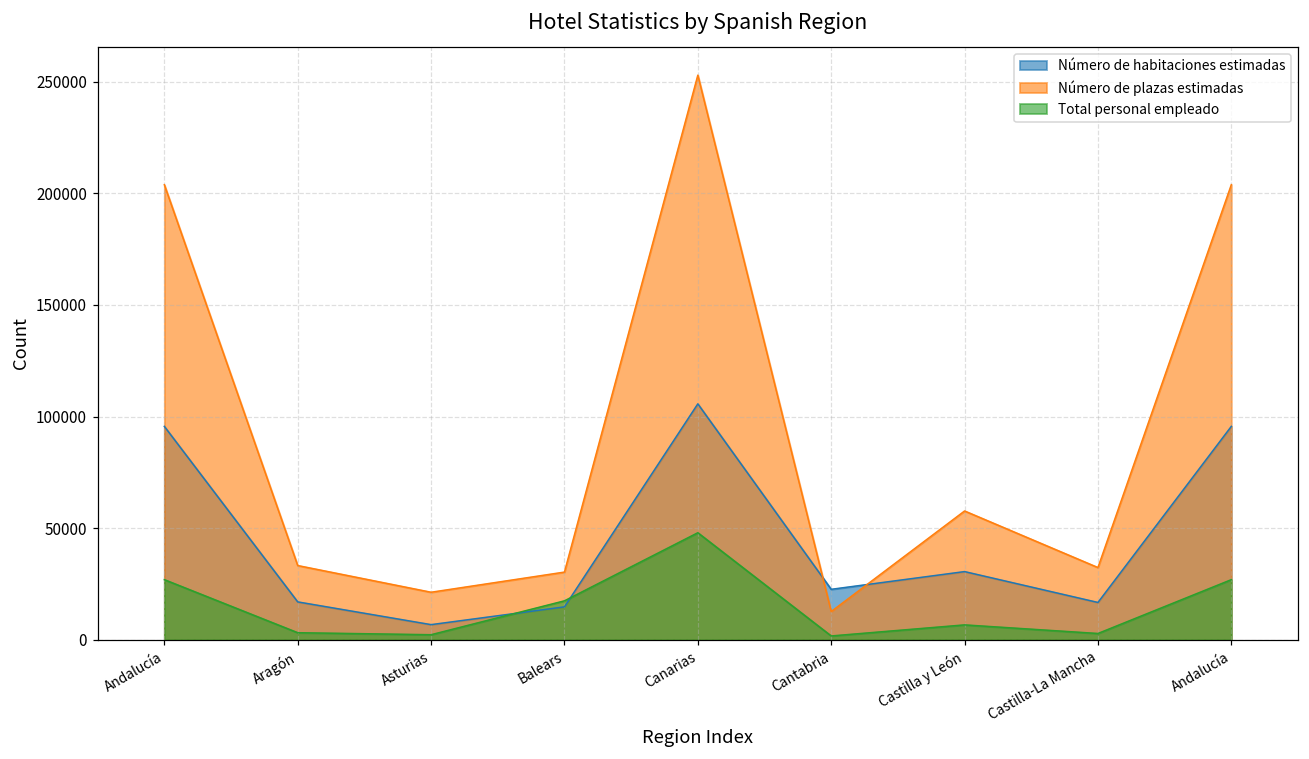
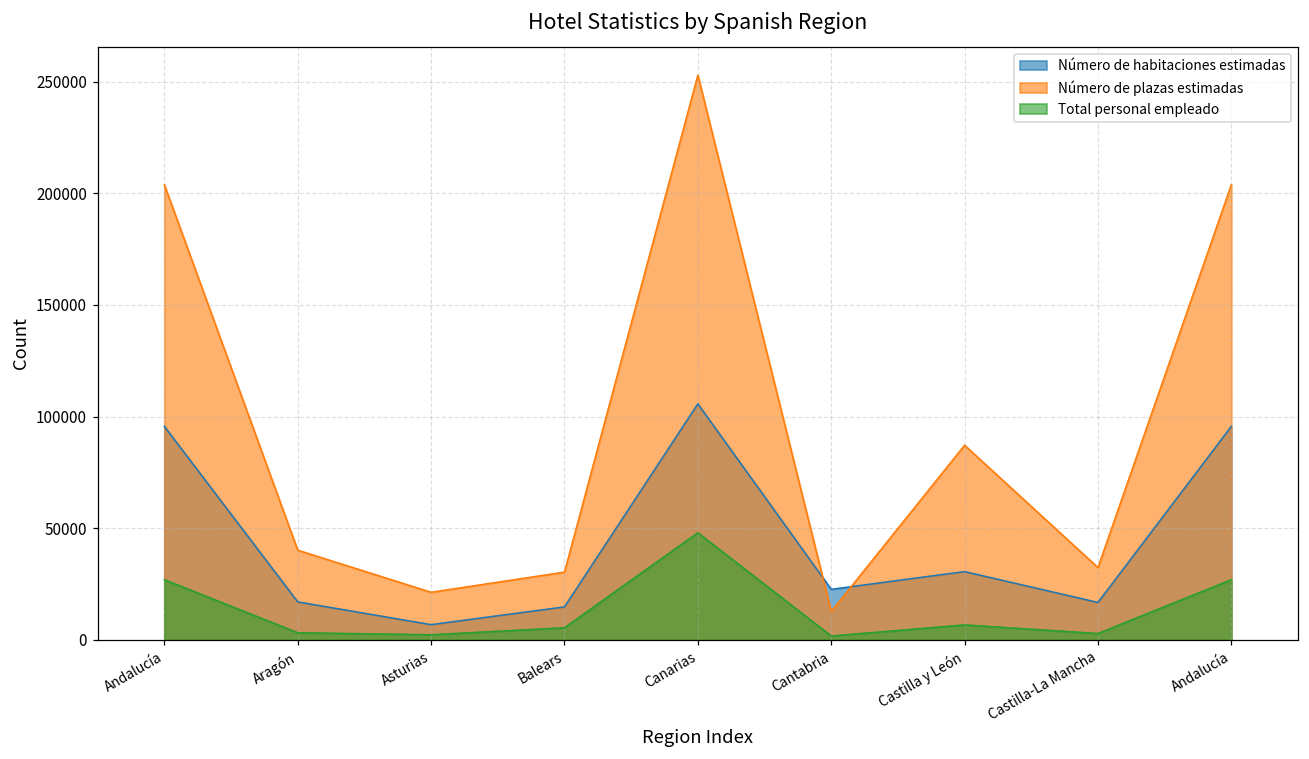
Número de plazas estimadas, Aragón: 33000 -> 40000
Total personal empleado, Balears: 17000 -> 5000
Número de plazas estimadas, Castilla y León: 58000 -> 87000
